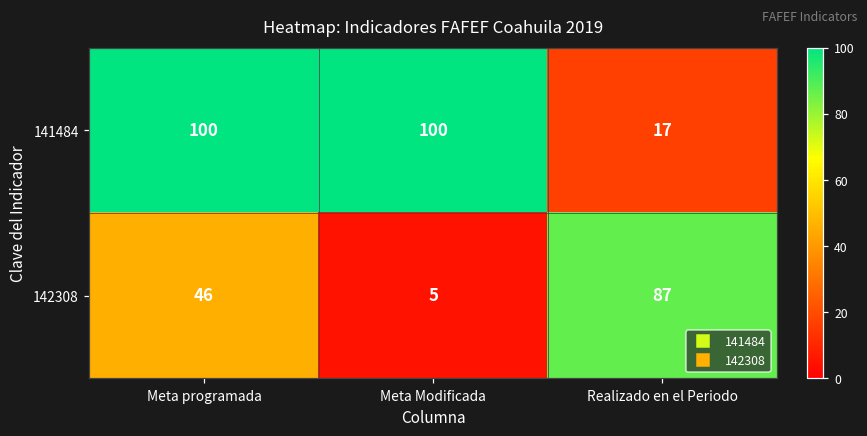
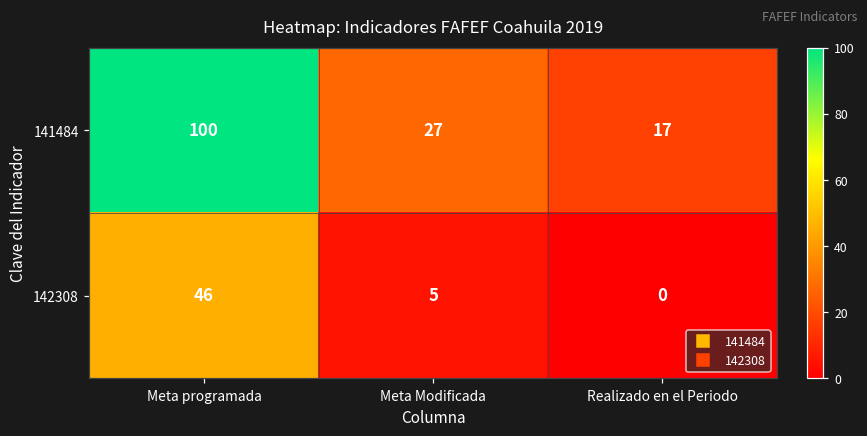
141484, Meta Modificada: 100 -> 27
142308, Realizado en el Periodo: 87 -> 0
